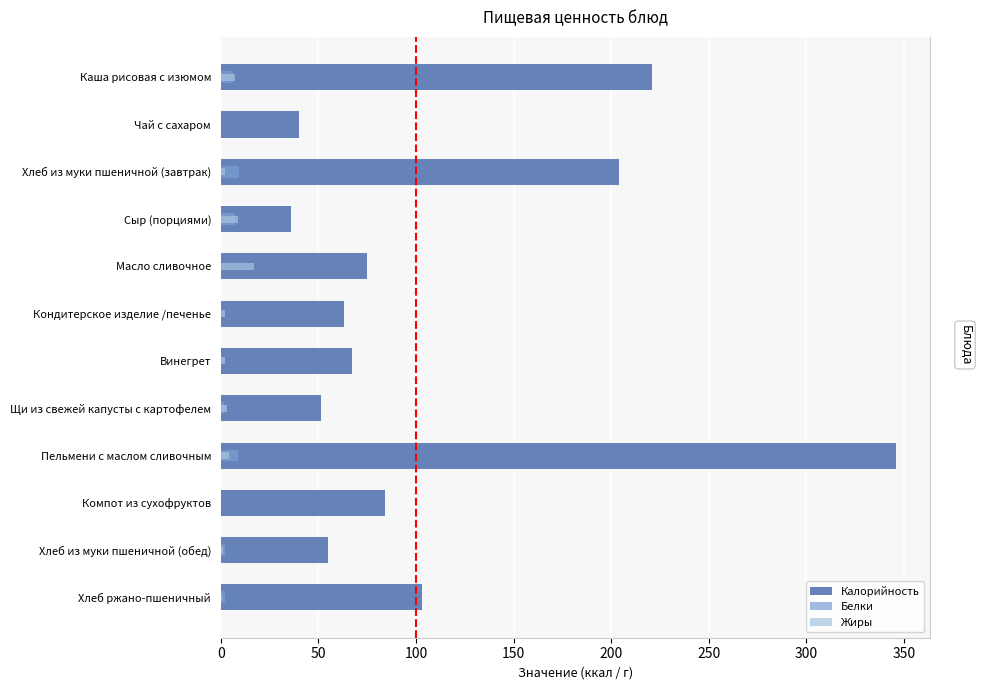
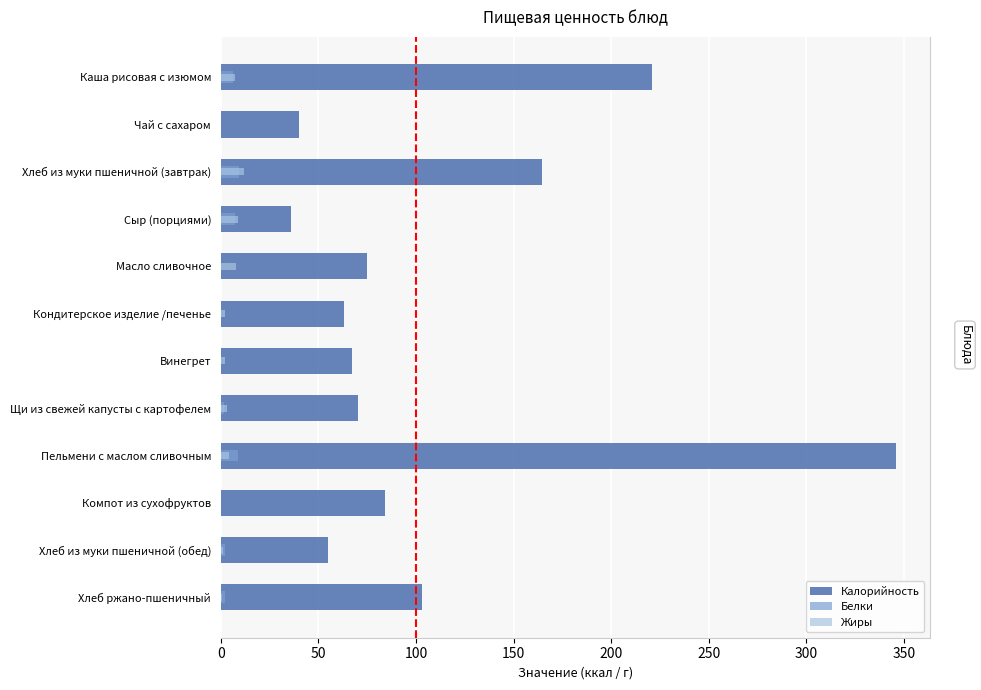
Калорийность, Хлеб из муки пшеничной (завтрак): 204 -> 164
Жиры, Хлеб из муки пшеничной (завтрак): 2 -> 12
Жиры, Масло сливочное: 17 -> 8
Калорийность, Щи из свежей капусты с картофелем: 51 -> 70
